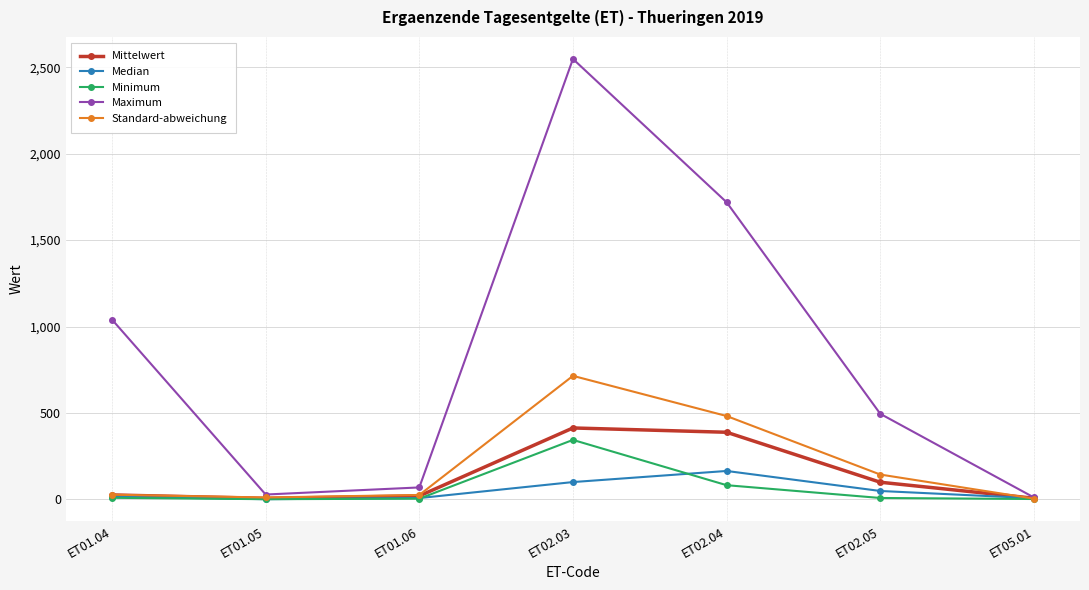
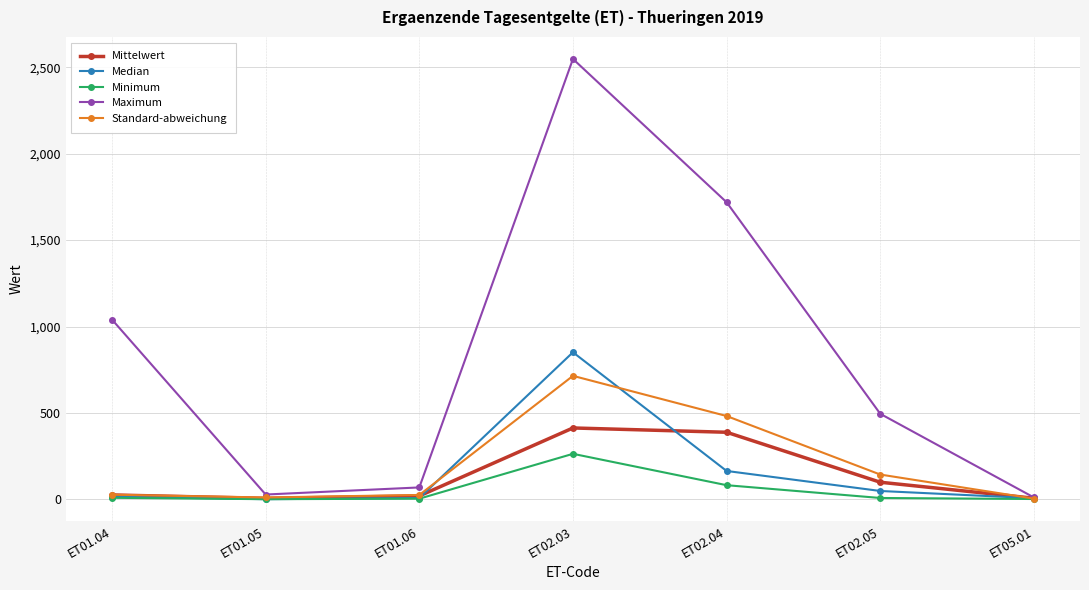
Median, ET02.03: 100 -> 850
Minimum, ET02.03: 340 -> 260
